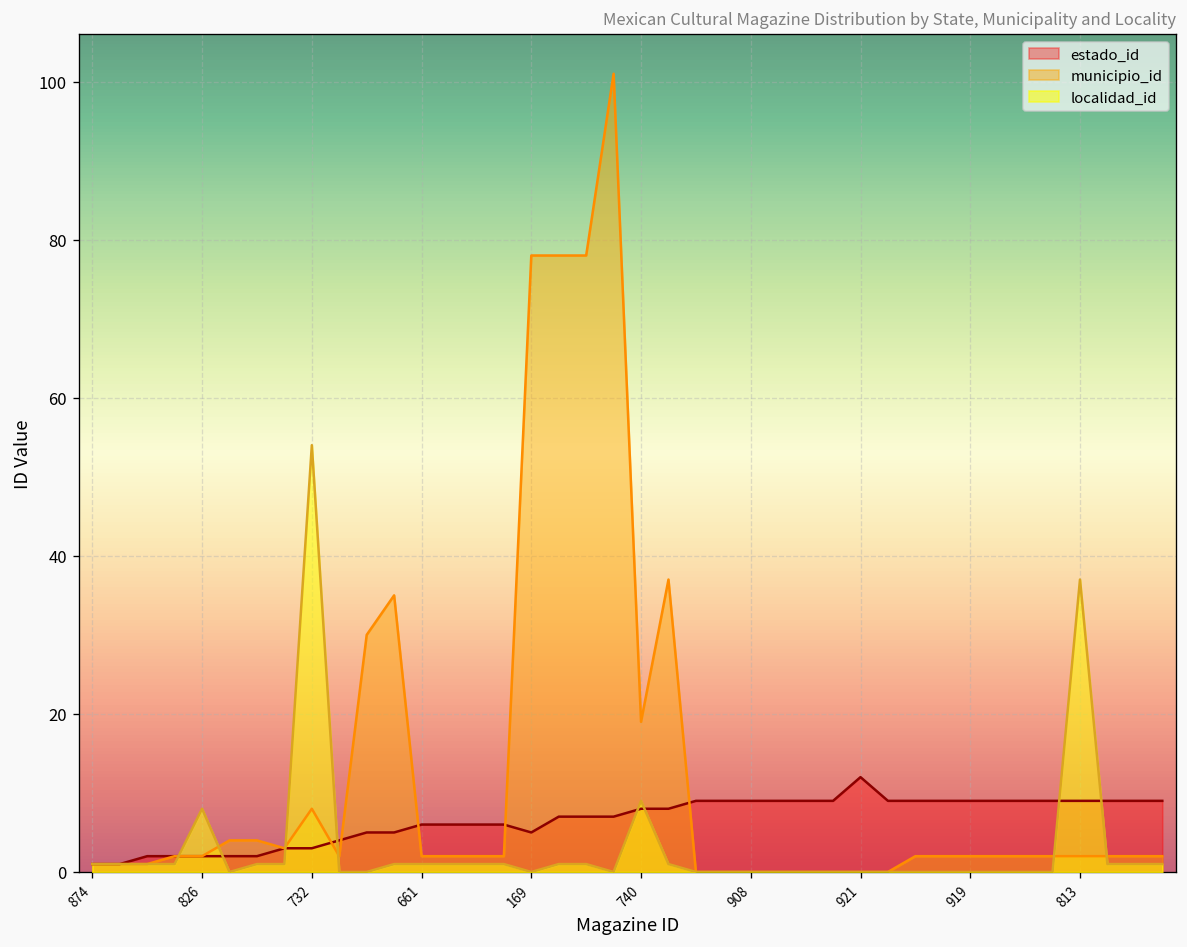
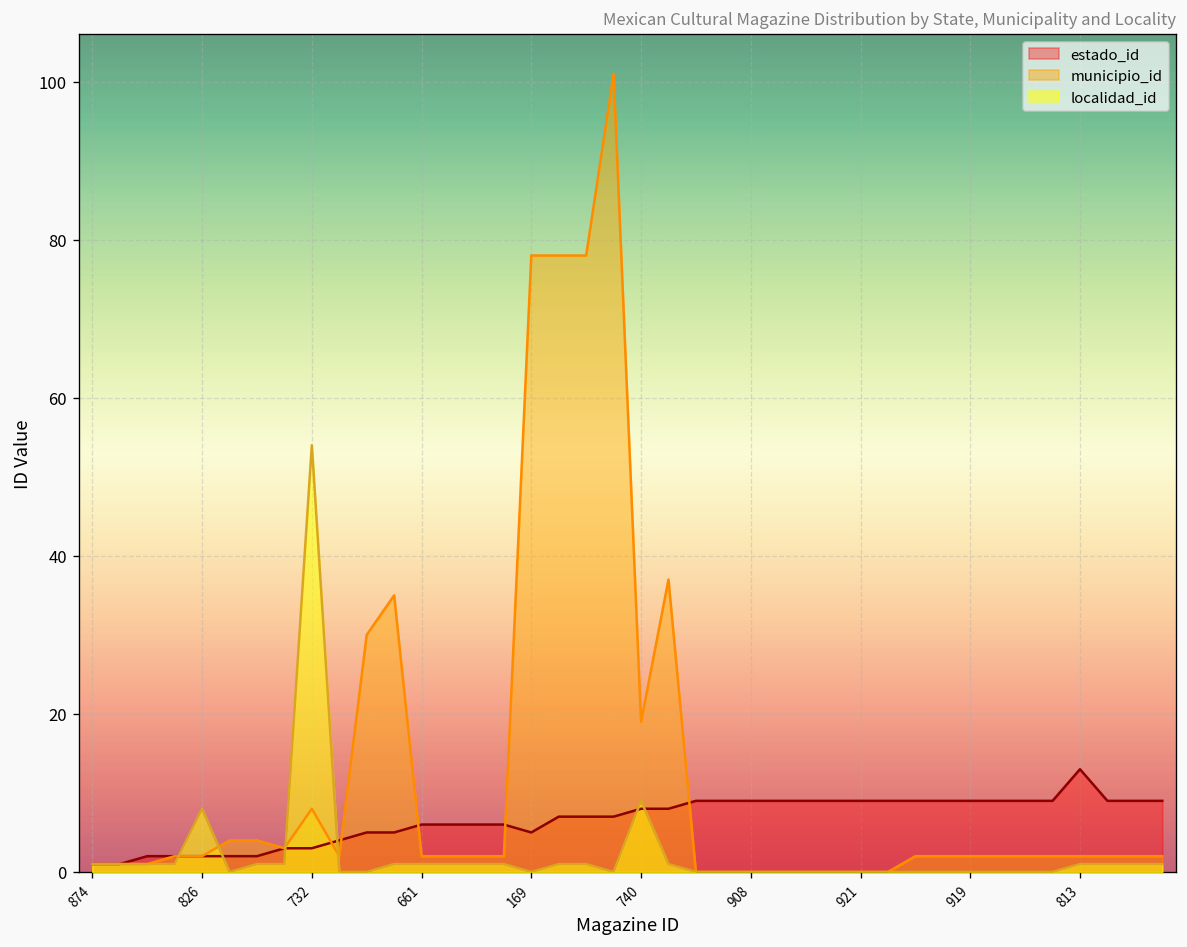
estado_id, 921: 12 -> 9
estado_id, 813: 9 -> 13
localidad_id, 813: 37 -> 1
